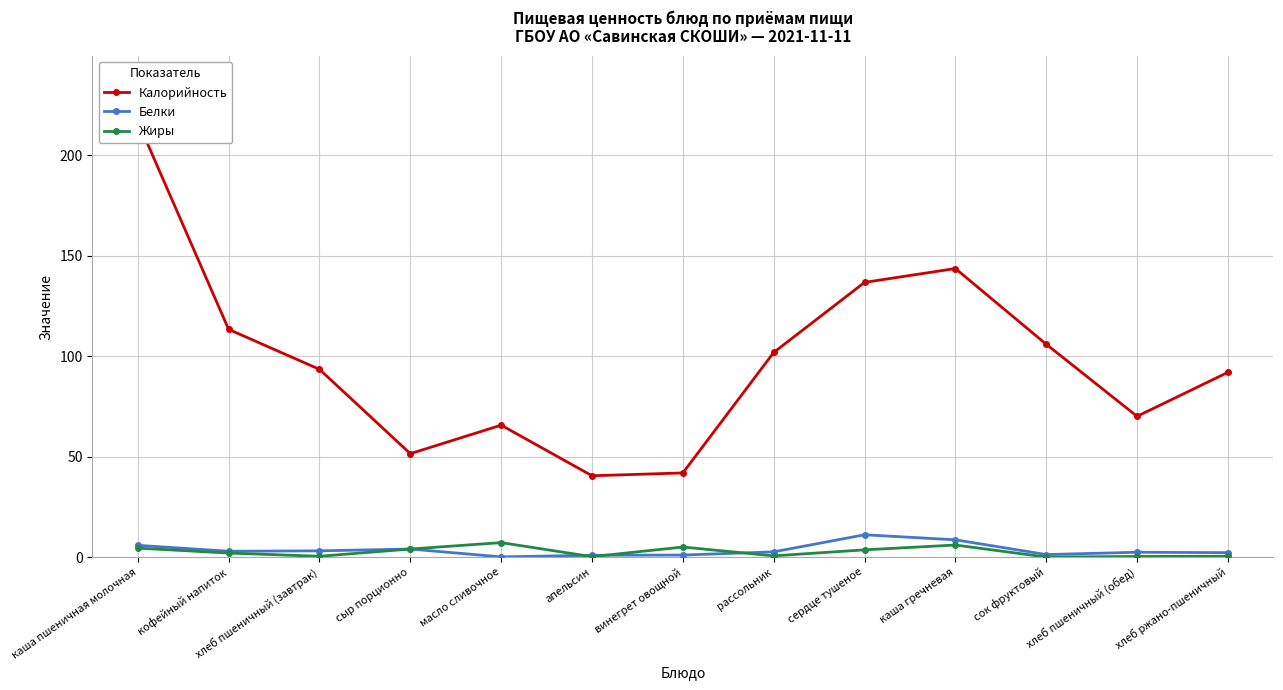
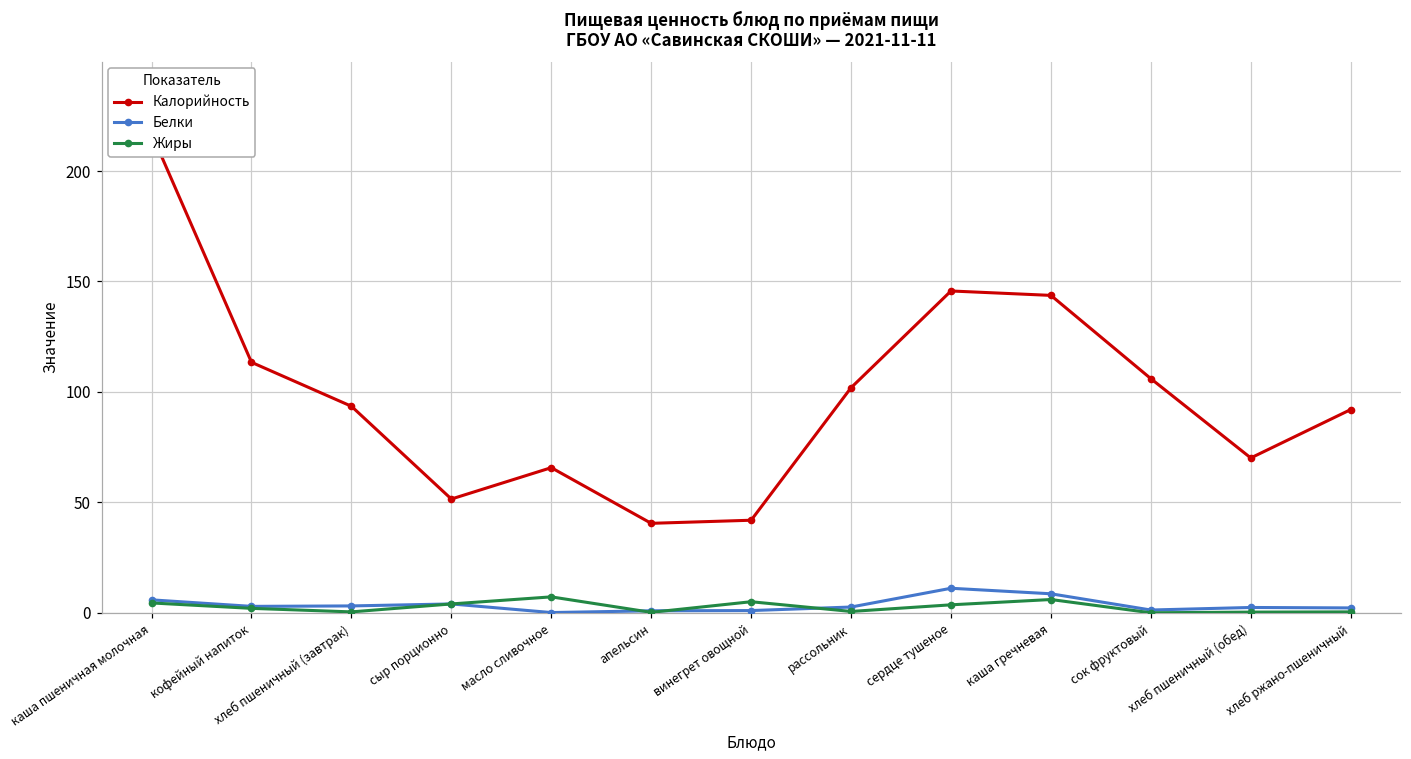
Калорийность, сердце тушеное: 137 -> 146
